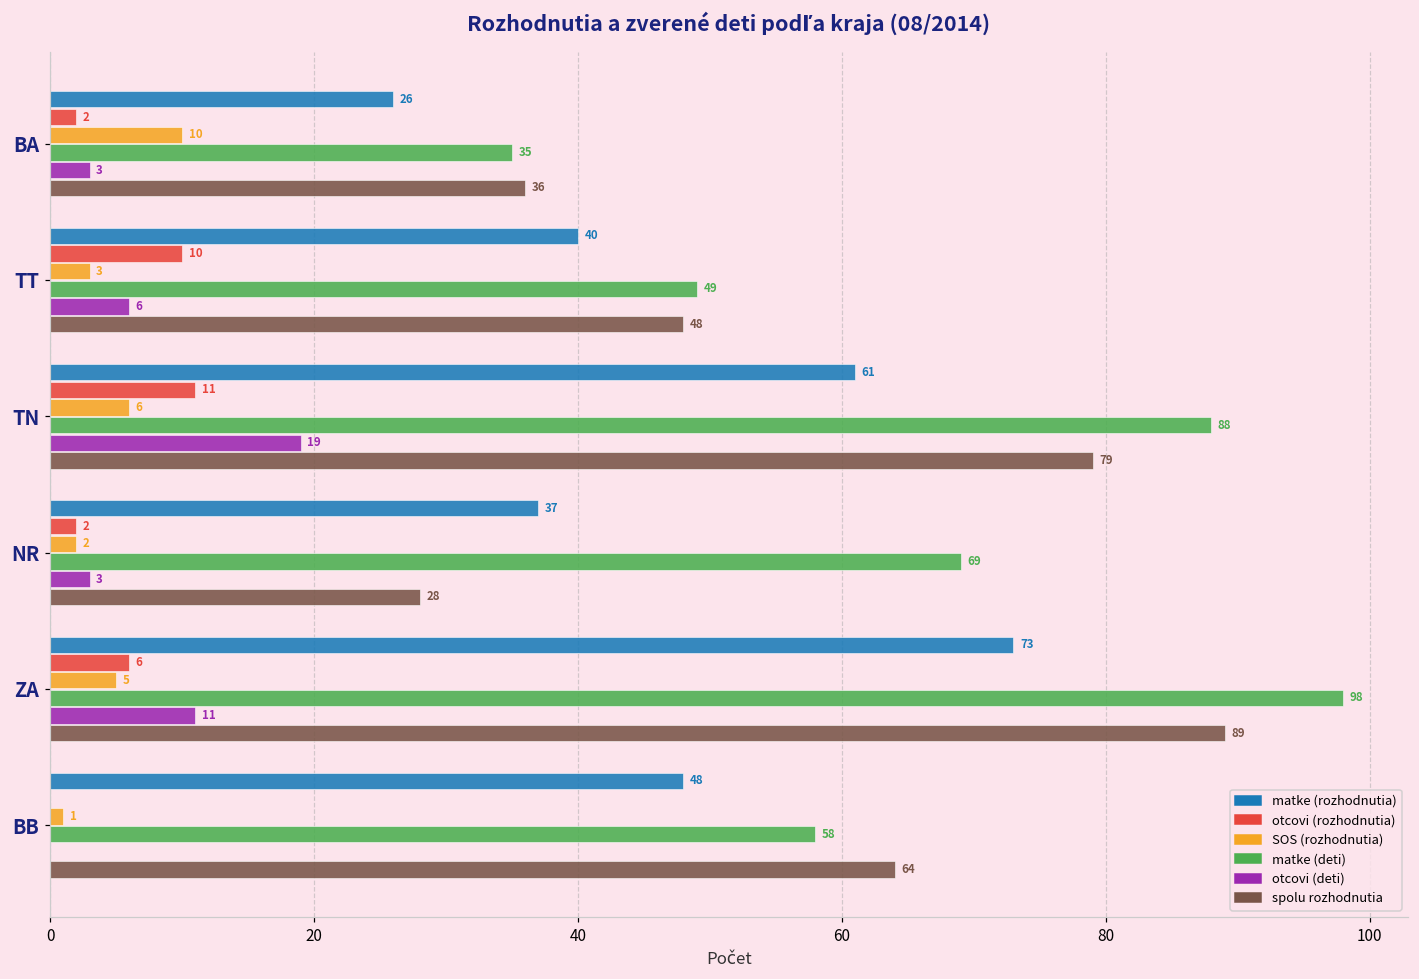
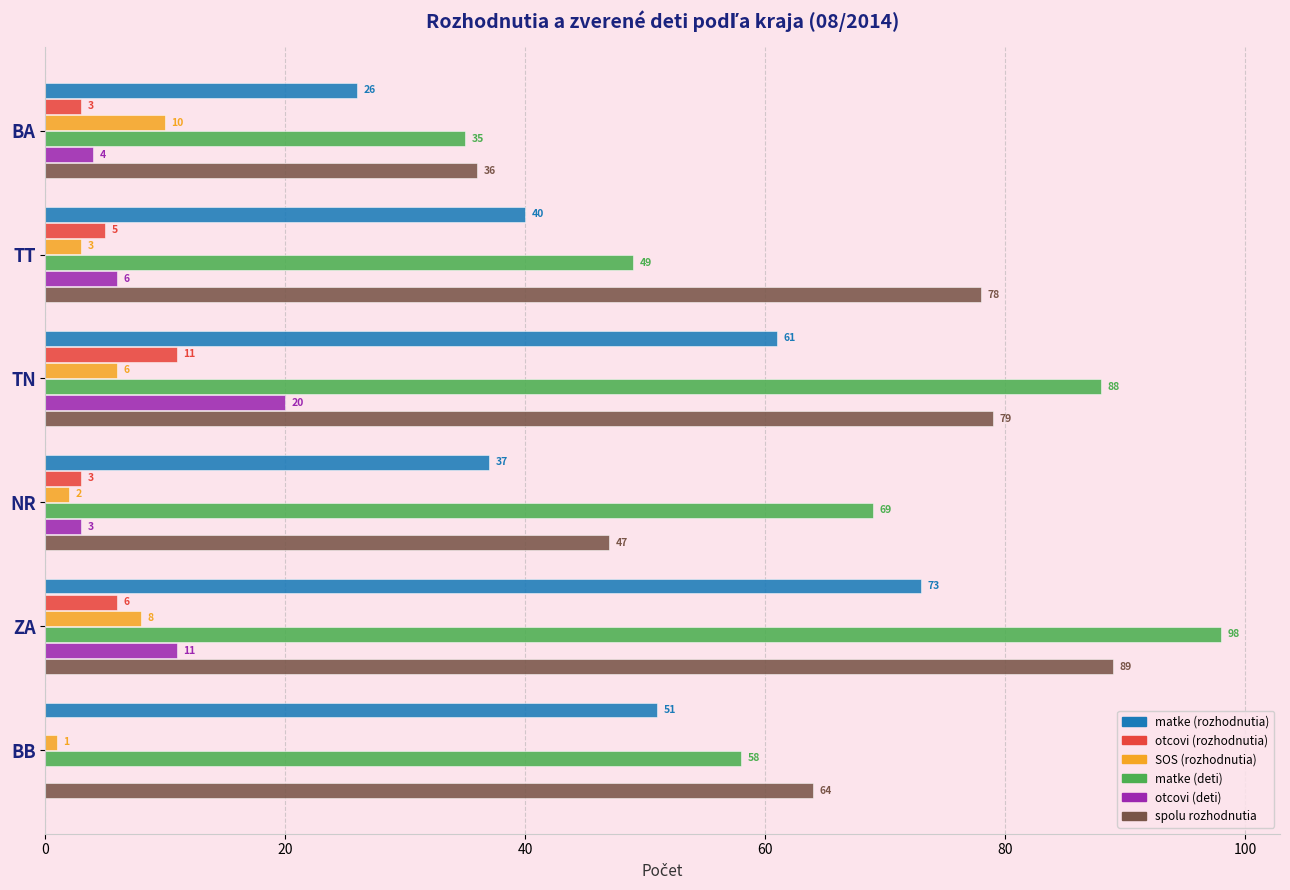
otcovi (rozhodnutia), BA: 2 -> 3
otcovi (deti), BA: 3 -> 4
otcovi (rozhodnutia), TT: 10 -> 5
spolu rozhodnutia, TT: 48 -> 78
otcovi (deti), TN: 19 -> 20
otcovi (rozhodnutia), NR: 2 -> 3
spolu rozhodnutia, NR: 28 -> 47
SOS (rozhodnutia), ZA: 5 -> 8
matke (rozhodnutia), BB: 48 -> 51
